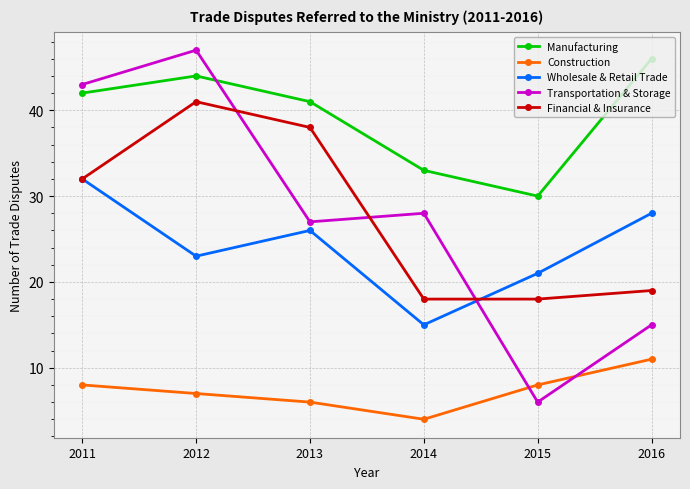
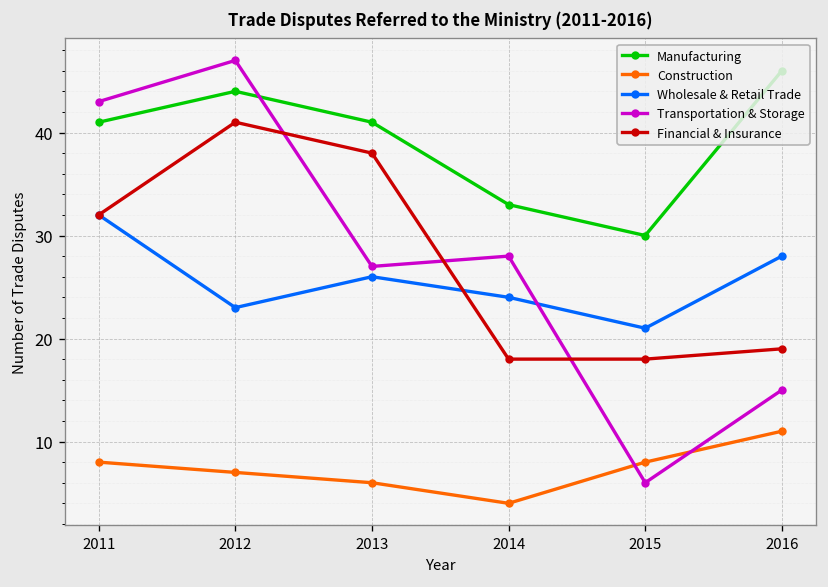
Manufacturing, 2011: 42 -> 41
Wholesale & Retail Trade, 2014: 15 -> 24
